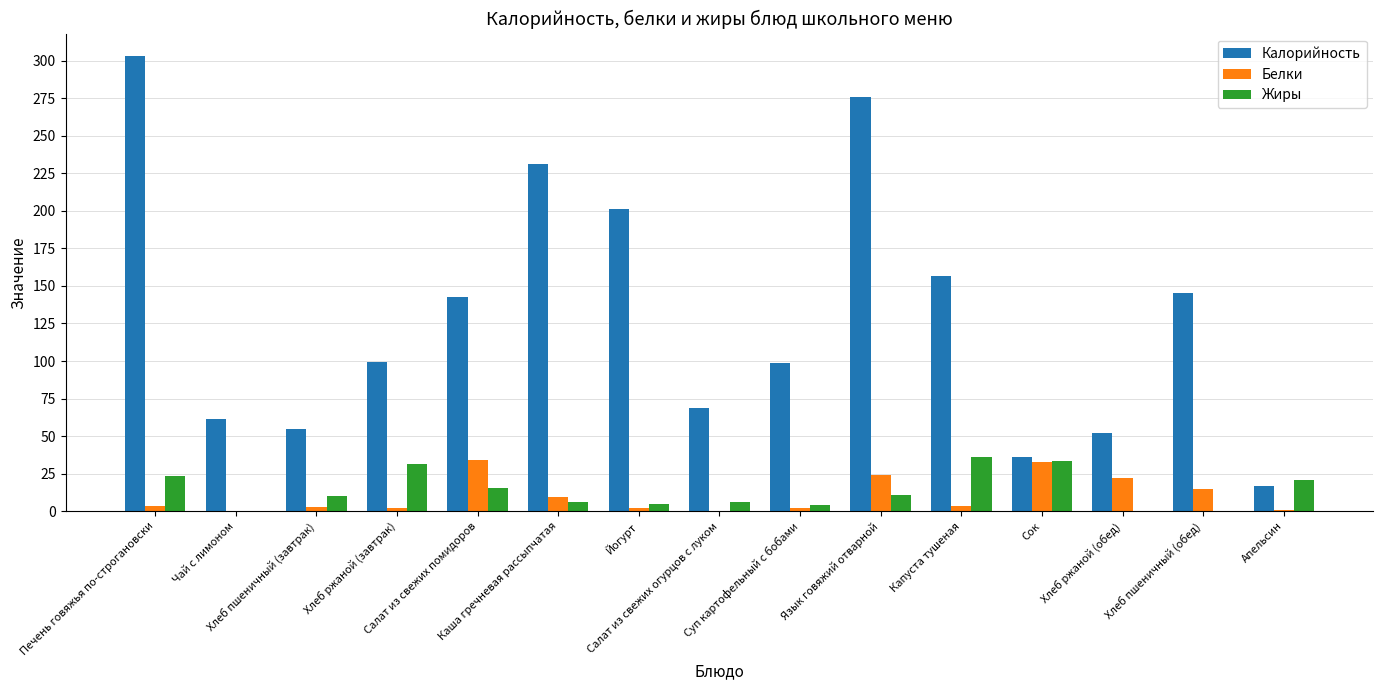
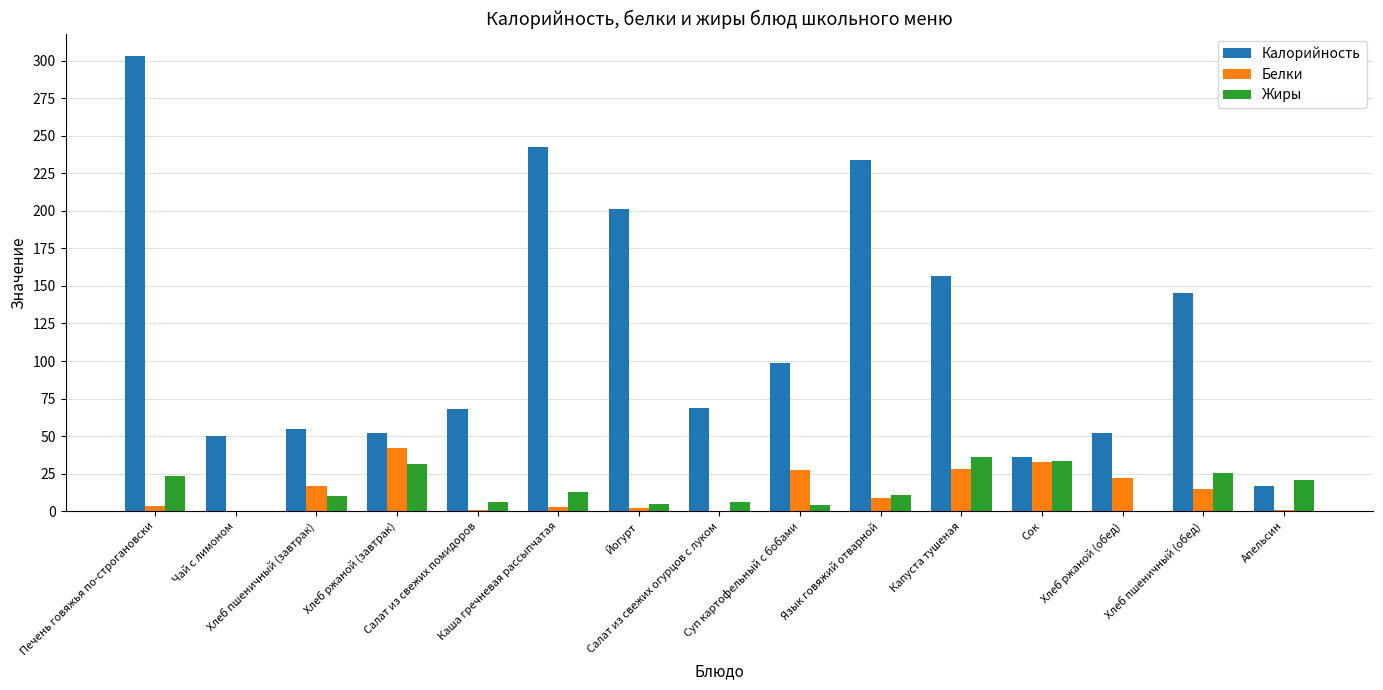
Калорийность, Чай с лимоном: 62 -> 50
Белки, Хлеб пшеничный (завтрак): 3 -> 17
Калорийность, Хлеб ржаной (завтрак): 99 -> 52
Белки, Хлеб ржаной (завтрак): 2 -> 42
Калорийность, Салат из свежих помидоров: 143 -> 68
Белки, Салат из свежих помидоров: 34 -> 1
Жиры, Салат из свежих помидоров: 15 -> 6
Калорийность, Каша гречневая рассыпчатая: 231 -> 242
Белки, Каша гречневая рассыпчатая: 9 -> 3
Жиры, Каша гречневая рассыпчатая: 6 -> 13
Белки, Суп картофельный с бобами: 2 -> 28
Калорийность, Язык говяжий отварной: 276 -> 234
Белки, Язык говяжий отварной: 24 -> 9
Белки, Капуста тушеная: 3 -> 28
Жиры, Хлеб пшеничный (обед): 0 -> 26
